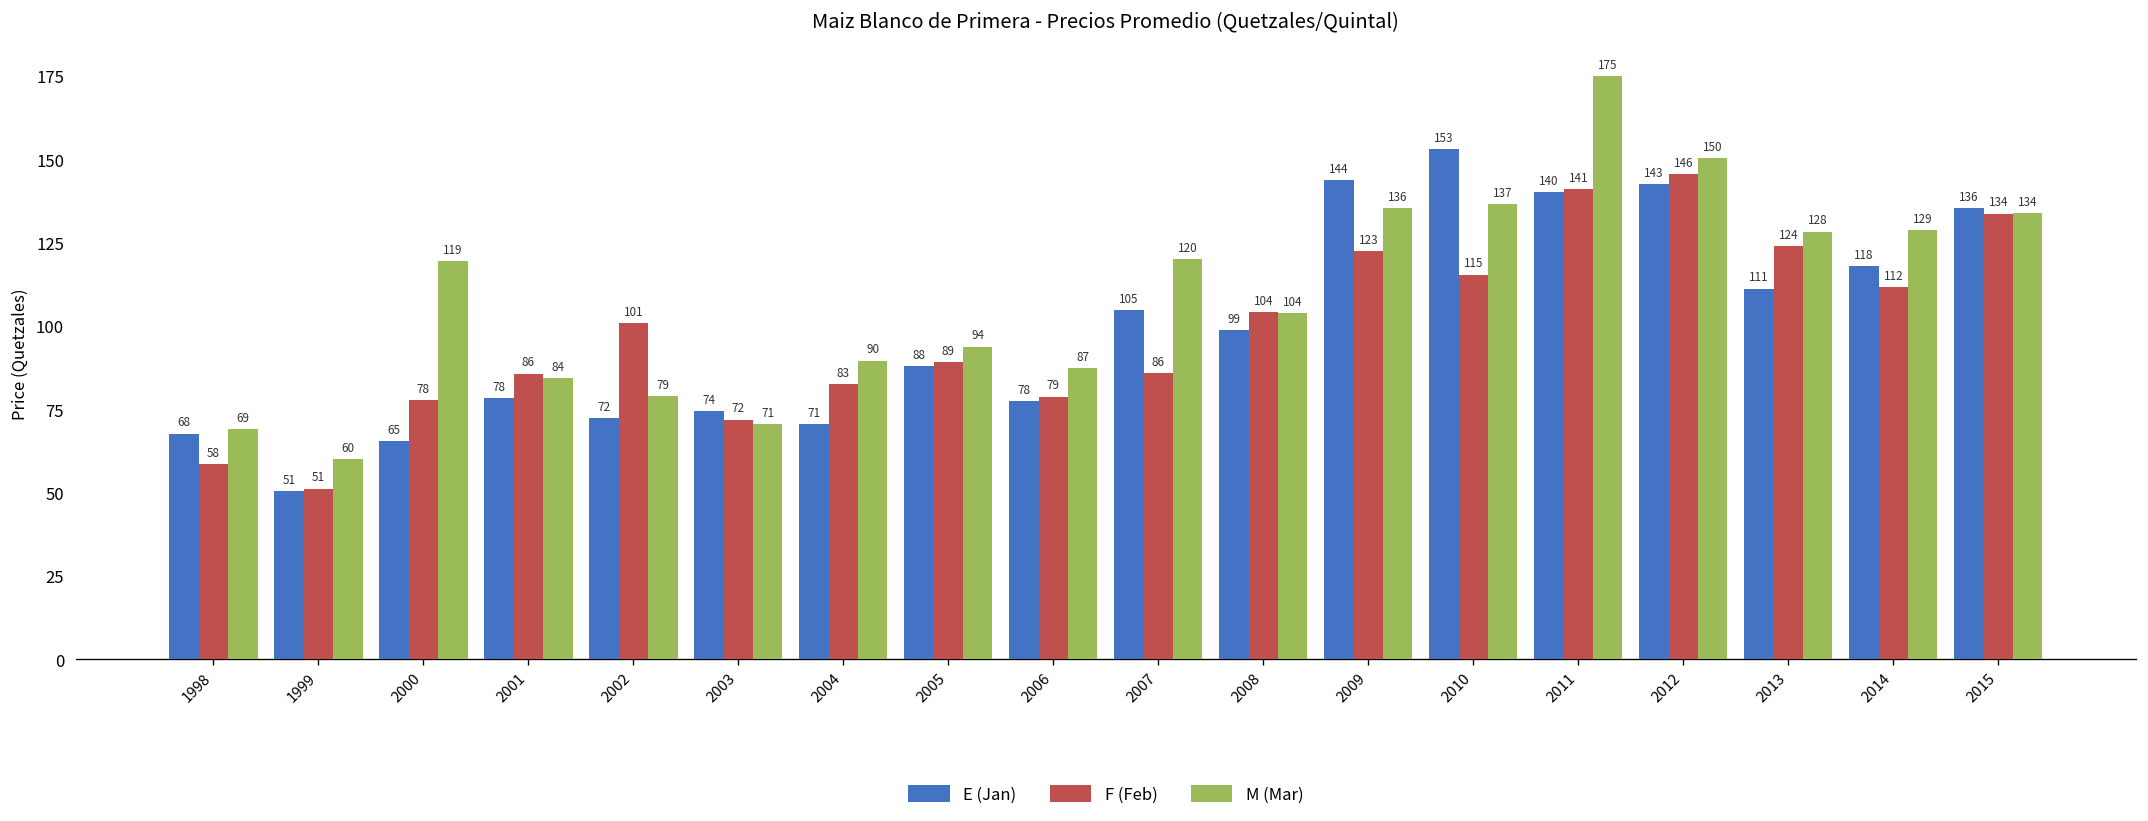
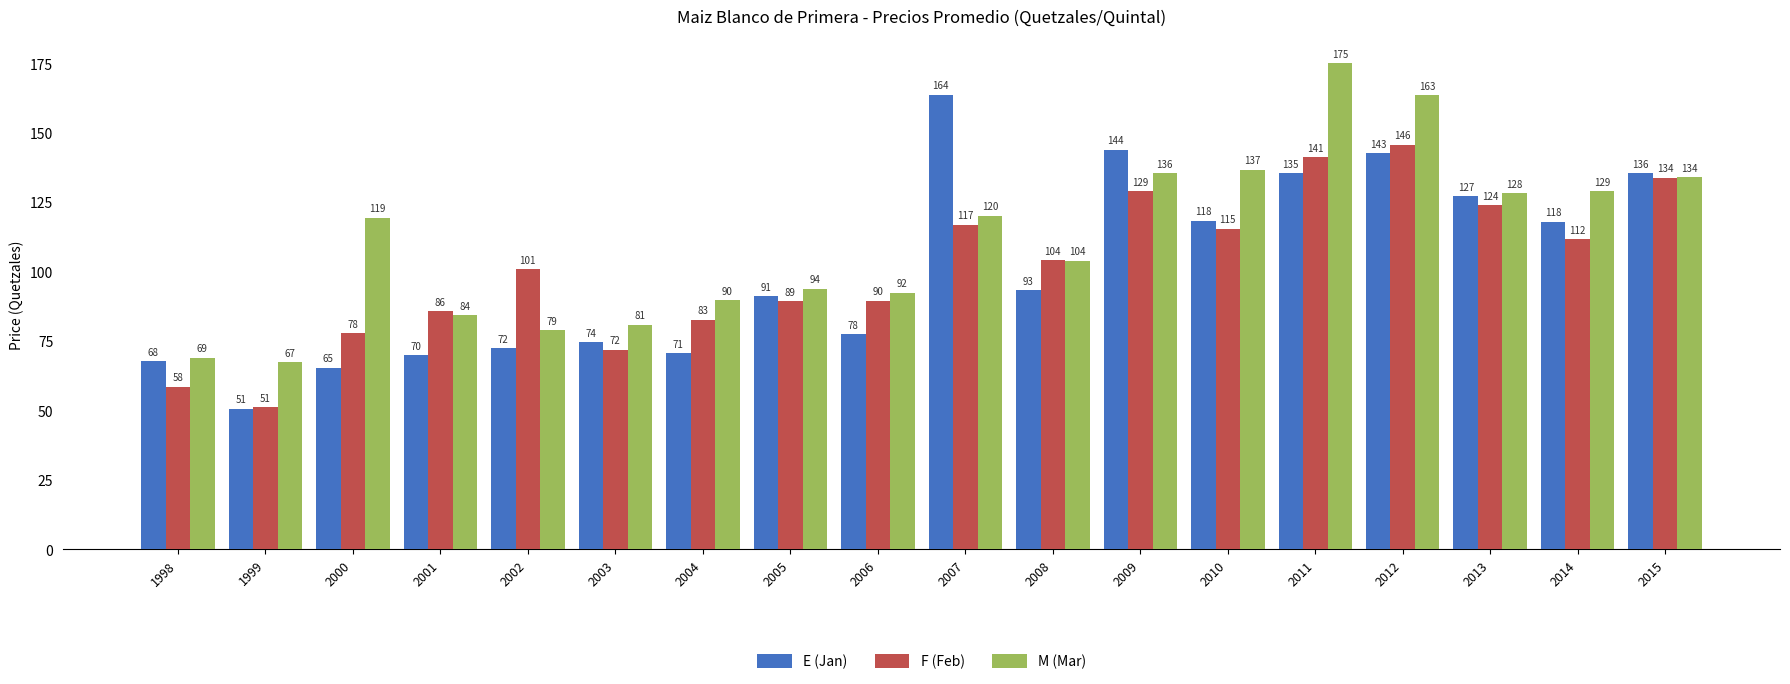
M (Mar), 1999: 60 -> 67
E (Jan), 2001: 78 -> 70
M (Mar), 2003: 71 -> 81
E (Jan), 2005: 88 -> 91
F (Feb), 2006: 79 -> 90
M (Mar), 2006: 87 -> 92
E (Jan), 2007: 105 -> 164
F (Feb), 2007: 86 -> 117
E (Jan), 2008: 99 -> 93
F (Feb), 2009: 123 -> 129
E (Jan), 2010: 153 -> 118
E (Jan), 2011: 140 -> 135
M (Mar), 2012: 150 -> 163
E (Jan), 2013: 111 -> 127
